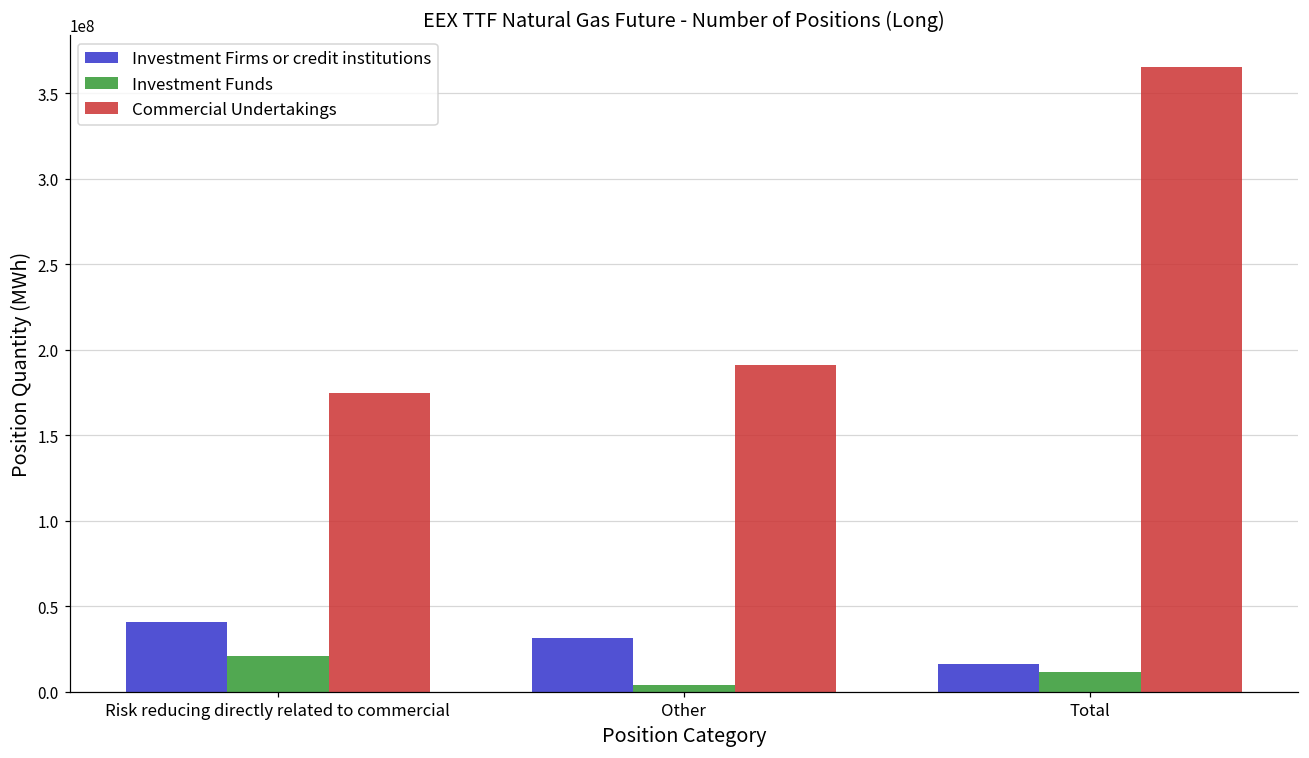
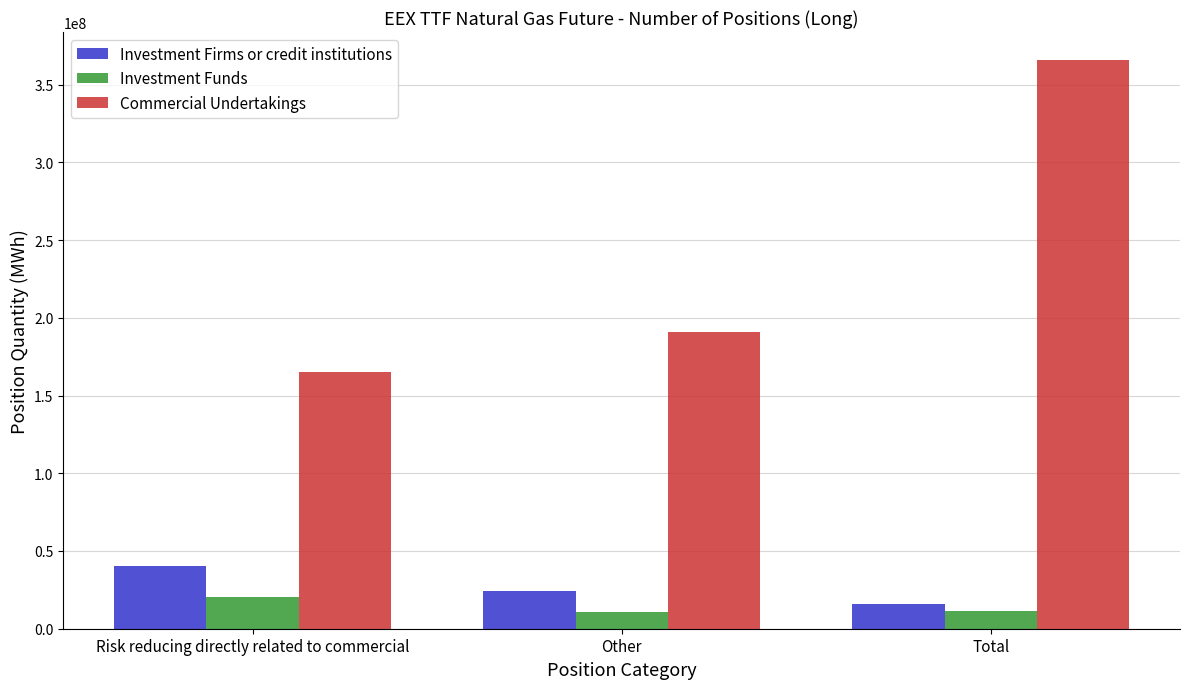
Commercial Undertakings, Risk reducing directly related to commercial: 174000000 -> 165000000
Investment Firms or credit institutions, Other: 31000000 -> 24000000
Investment Funds, Other: 4000000 -> 11000000
